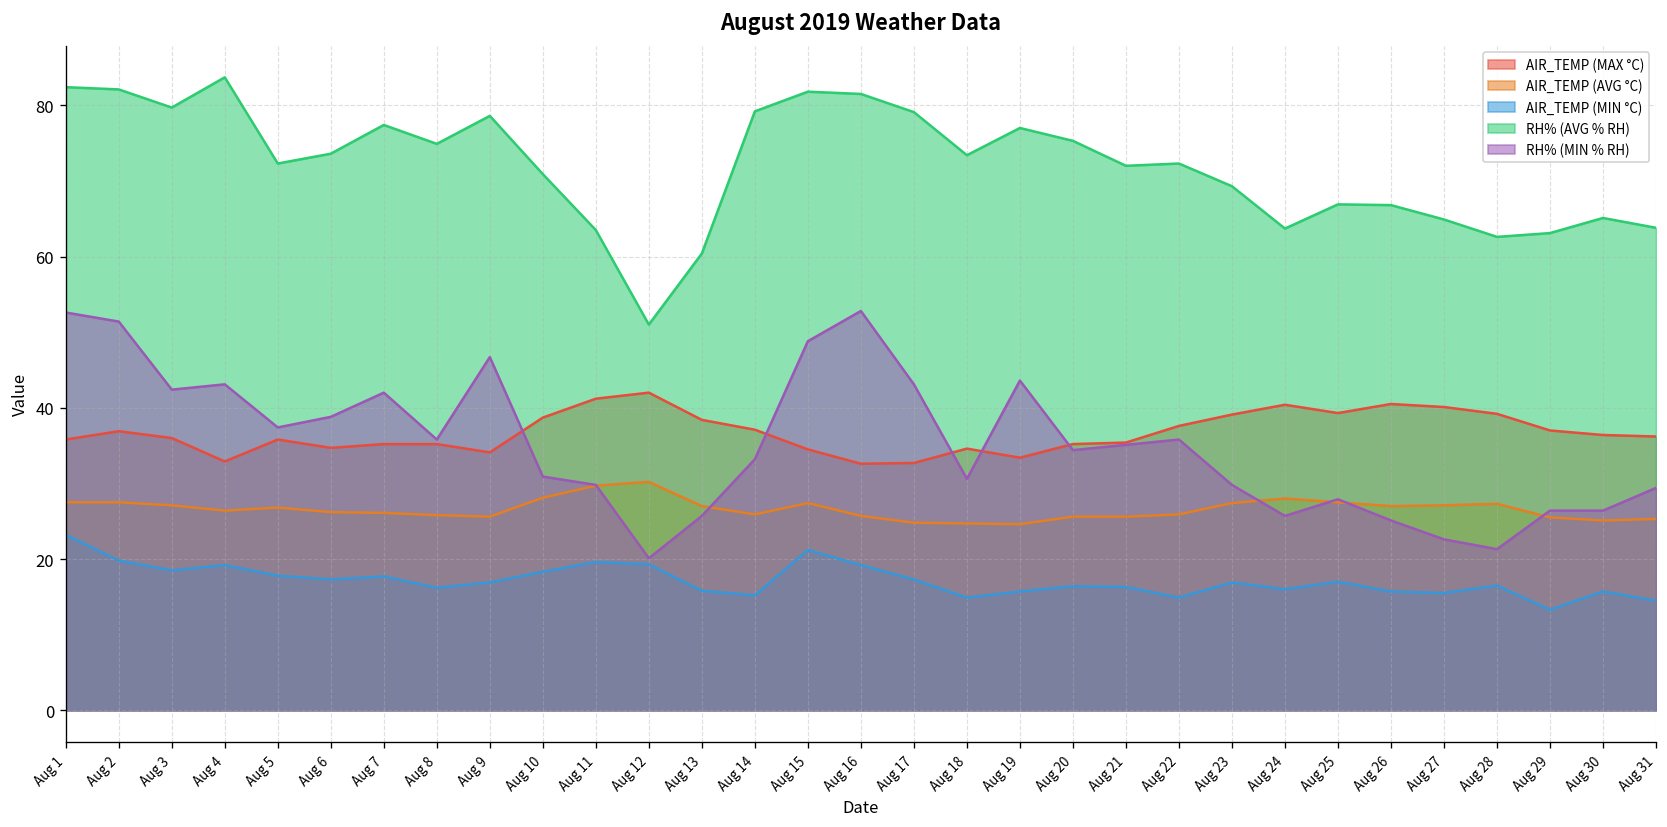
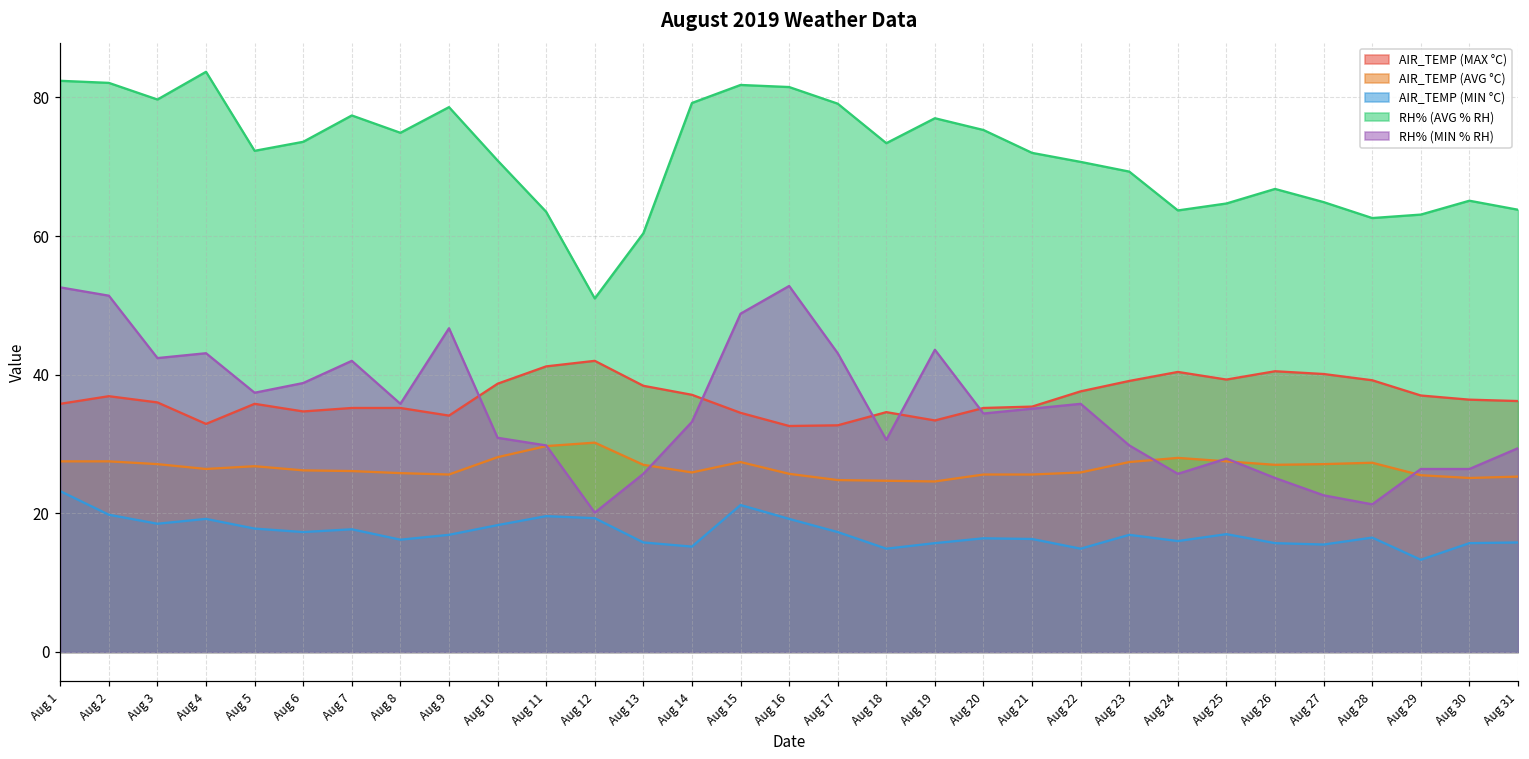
RH% (AVG % RH), Aug 22: 72 -> 71
RH% (AVG % RH), Aug 25: 67 -> 65
AIR_TEMP (MIN °C), Aug 31: 15 -> 16
